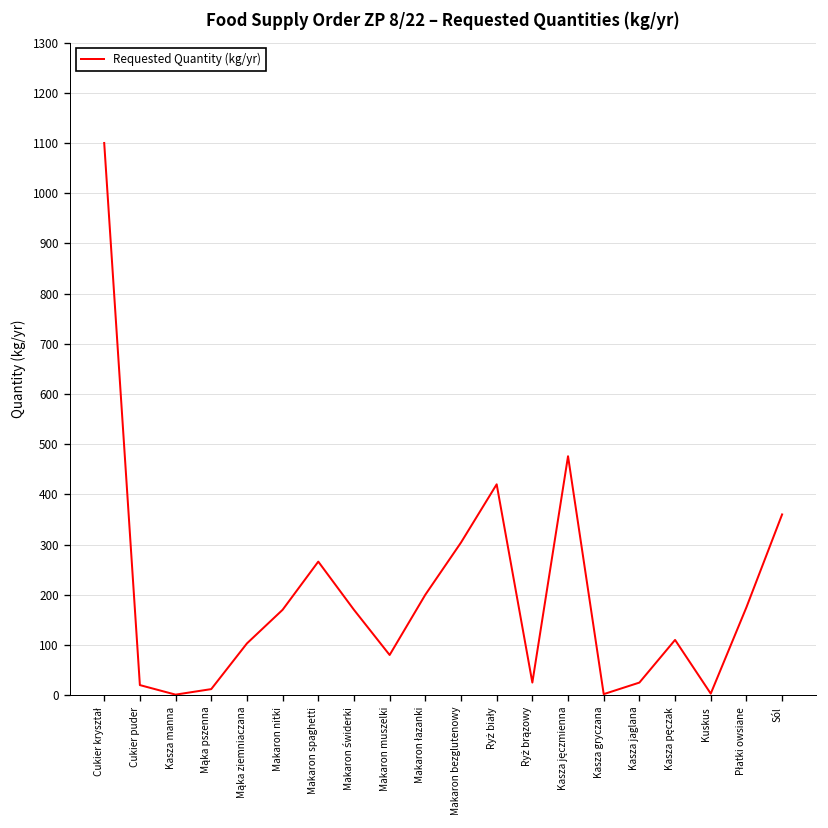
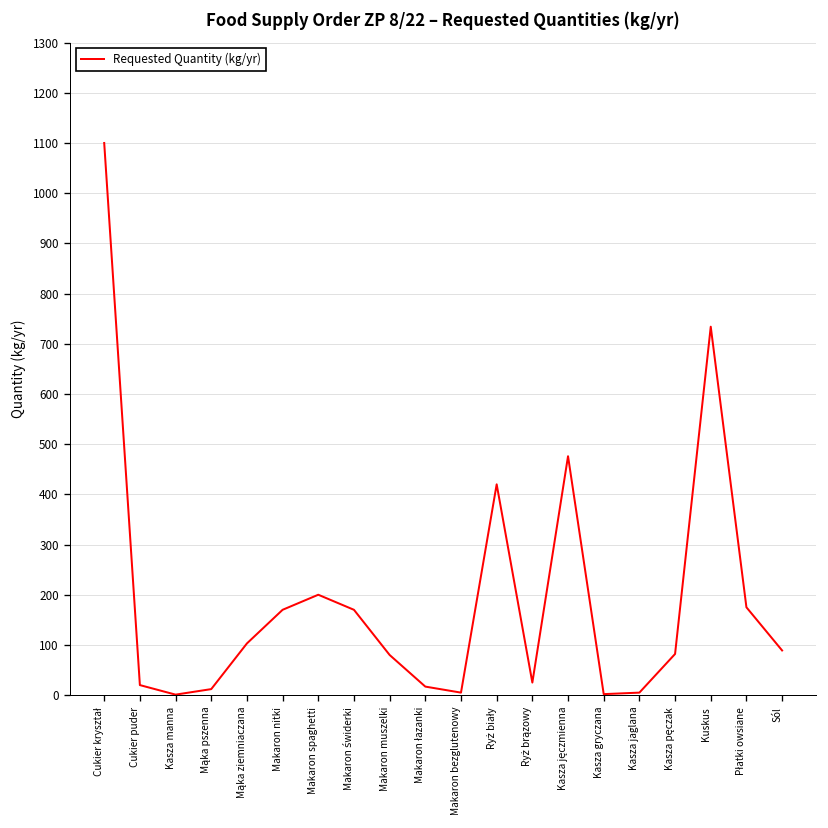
Makaron spaghetti: 270 -> 200
Makaron łazanki: 200 -> 20
Makaron bezglutenowy: 300 -> 10
Kasza jaglana: 30 -> 10
Kasza pęczak: 110 -> 80
Kuskus: 0 -> 730
Sól: 360 -> 90
